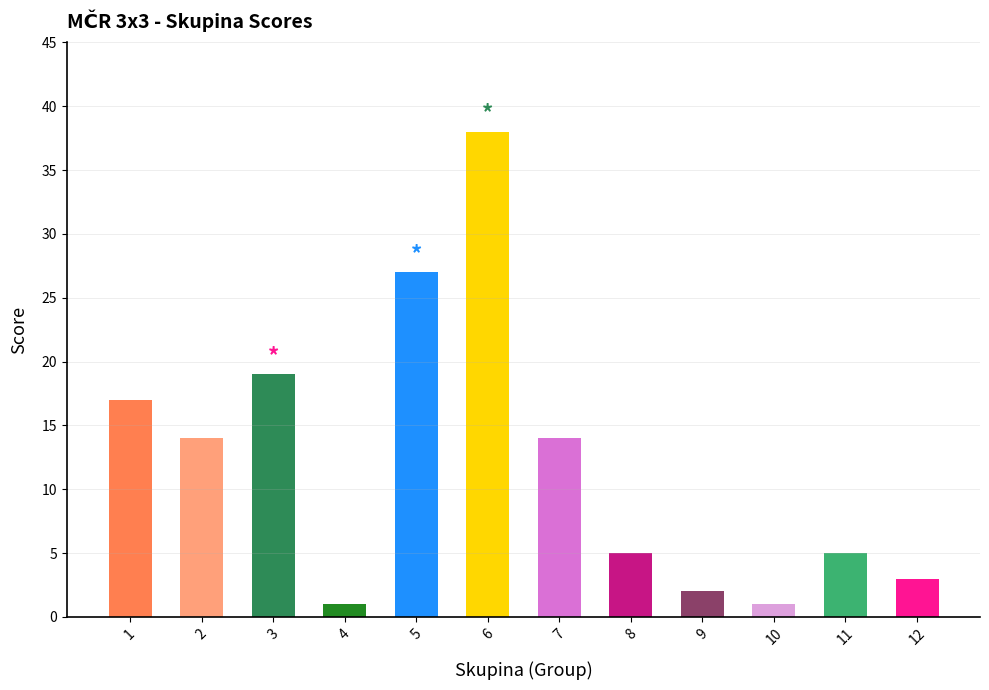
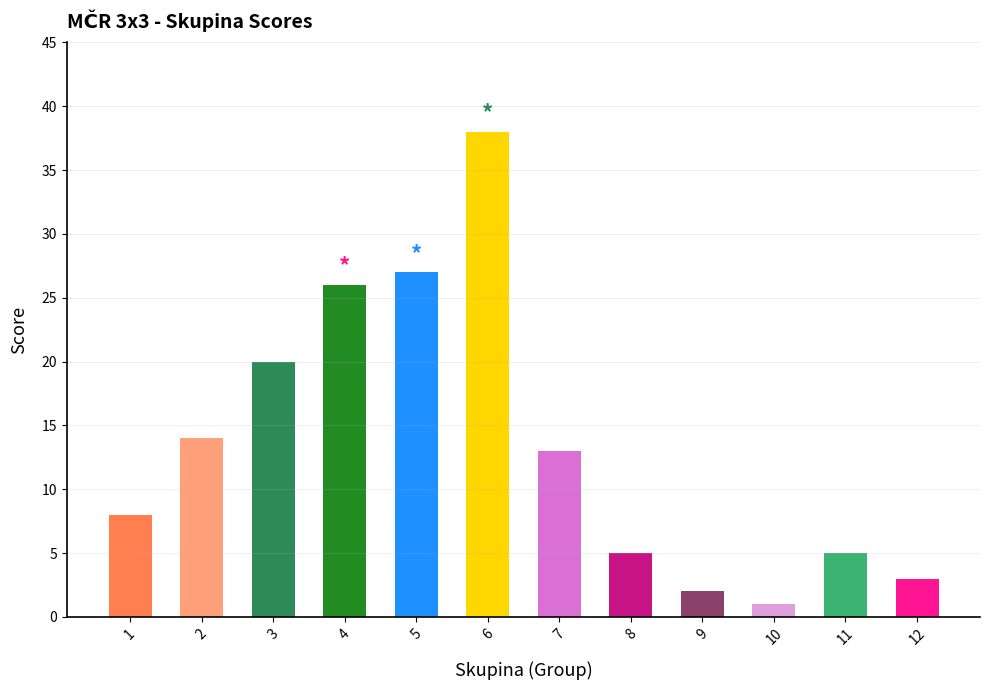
1: 17 -> 8
3: 19 -> 20
4: 1 -> 26
7: 14 -> 13
